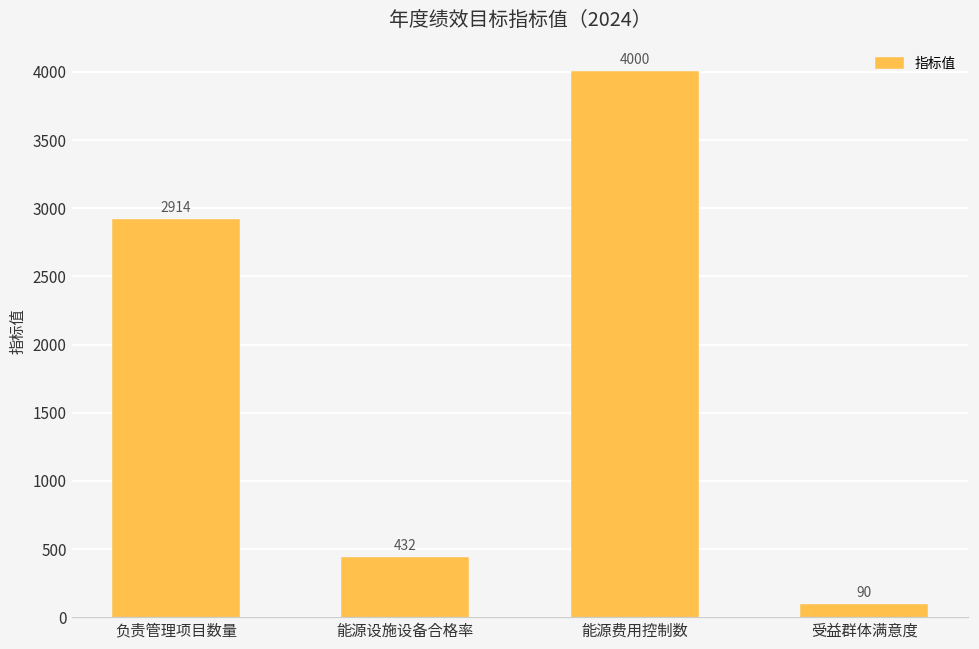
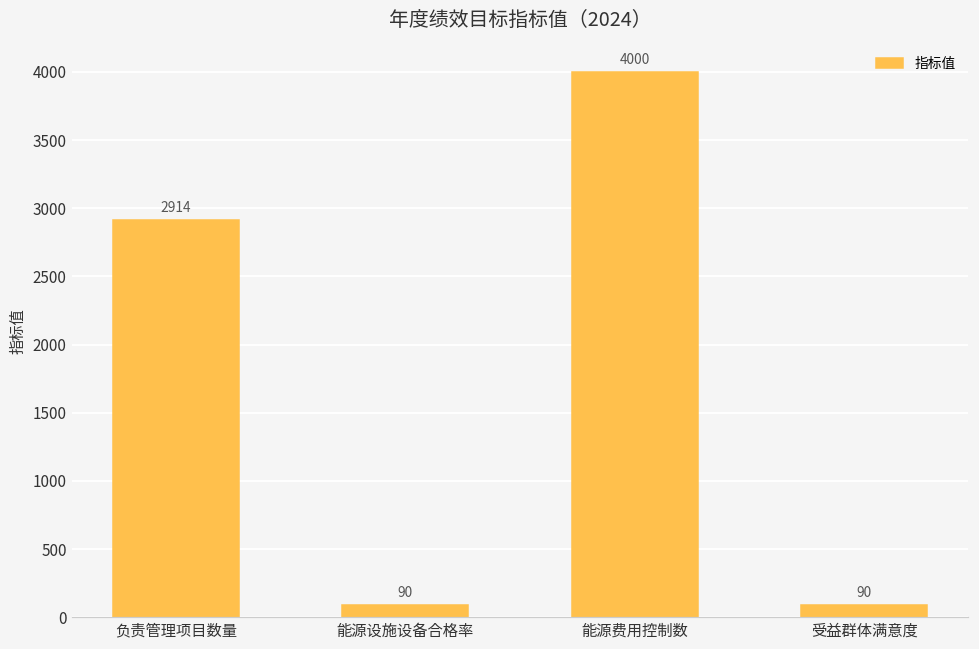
能源设施设备合格率: 432 -> 90
